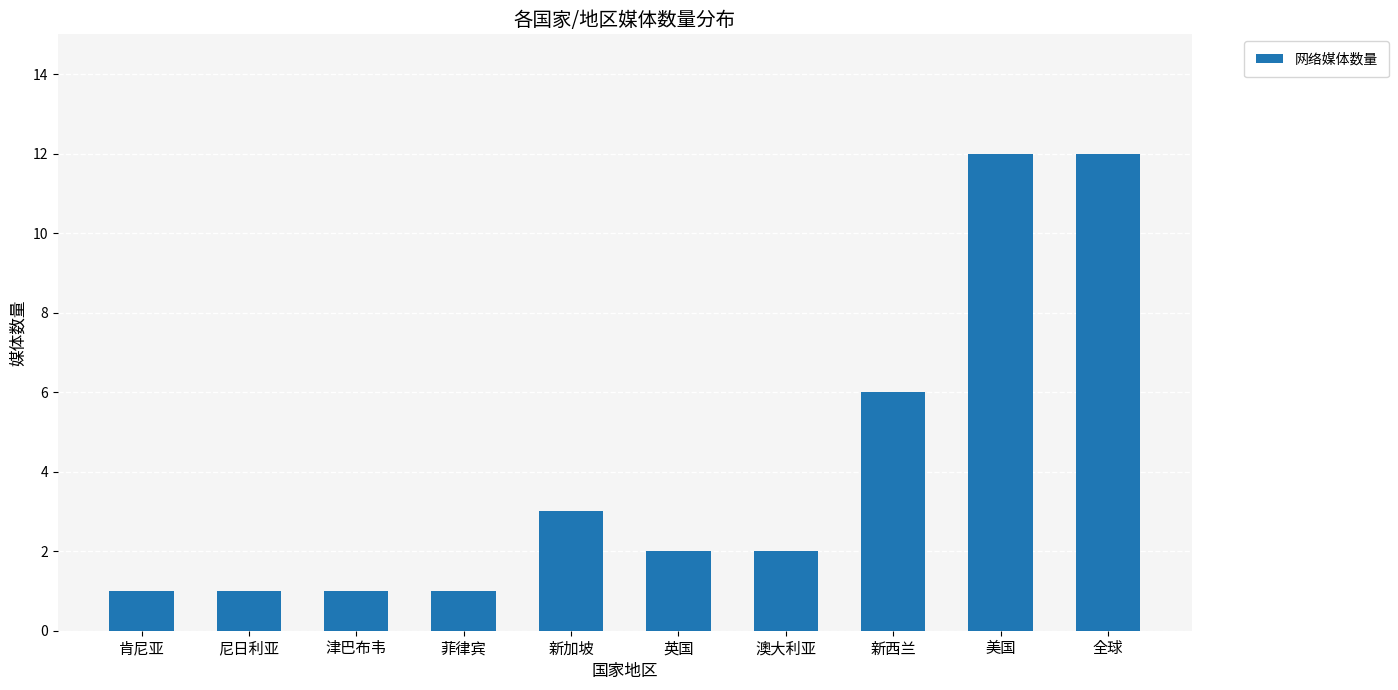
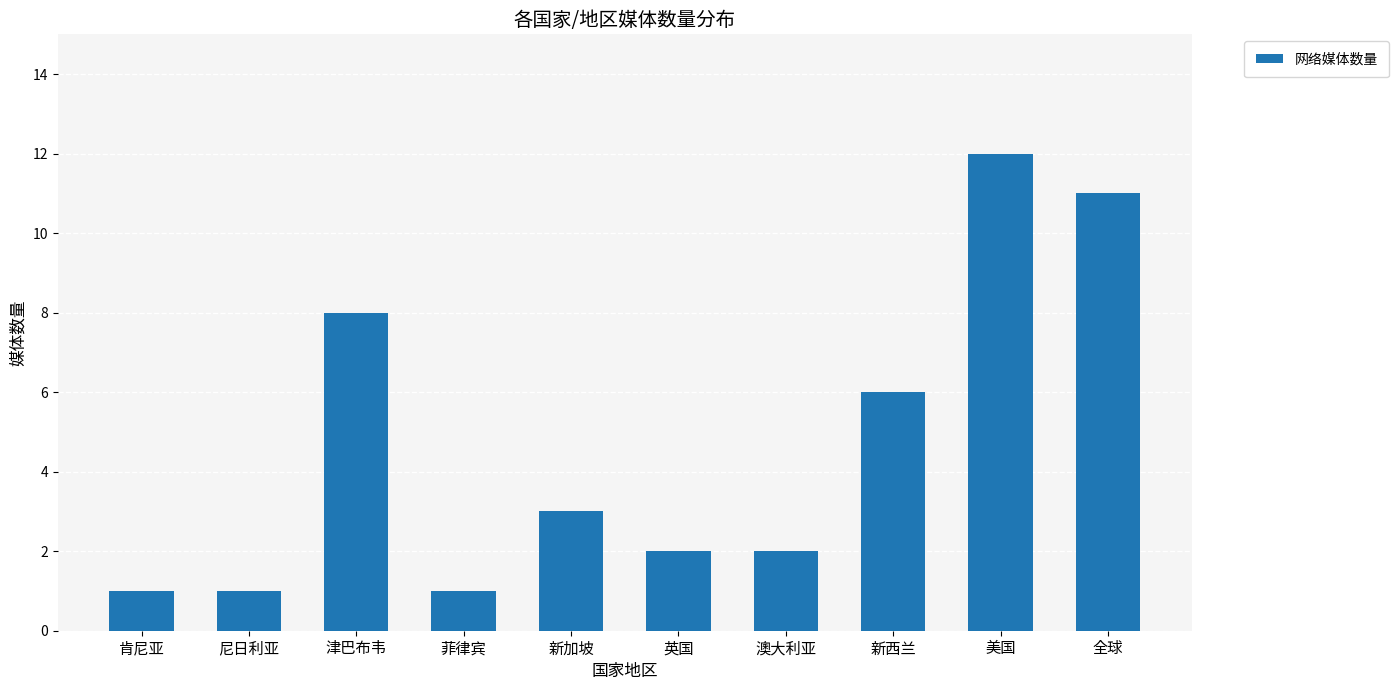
津巴布韦: 1 -> 8
全球: 12 -> 11
